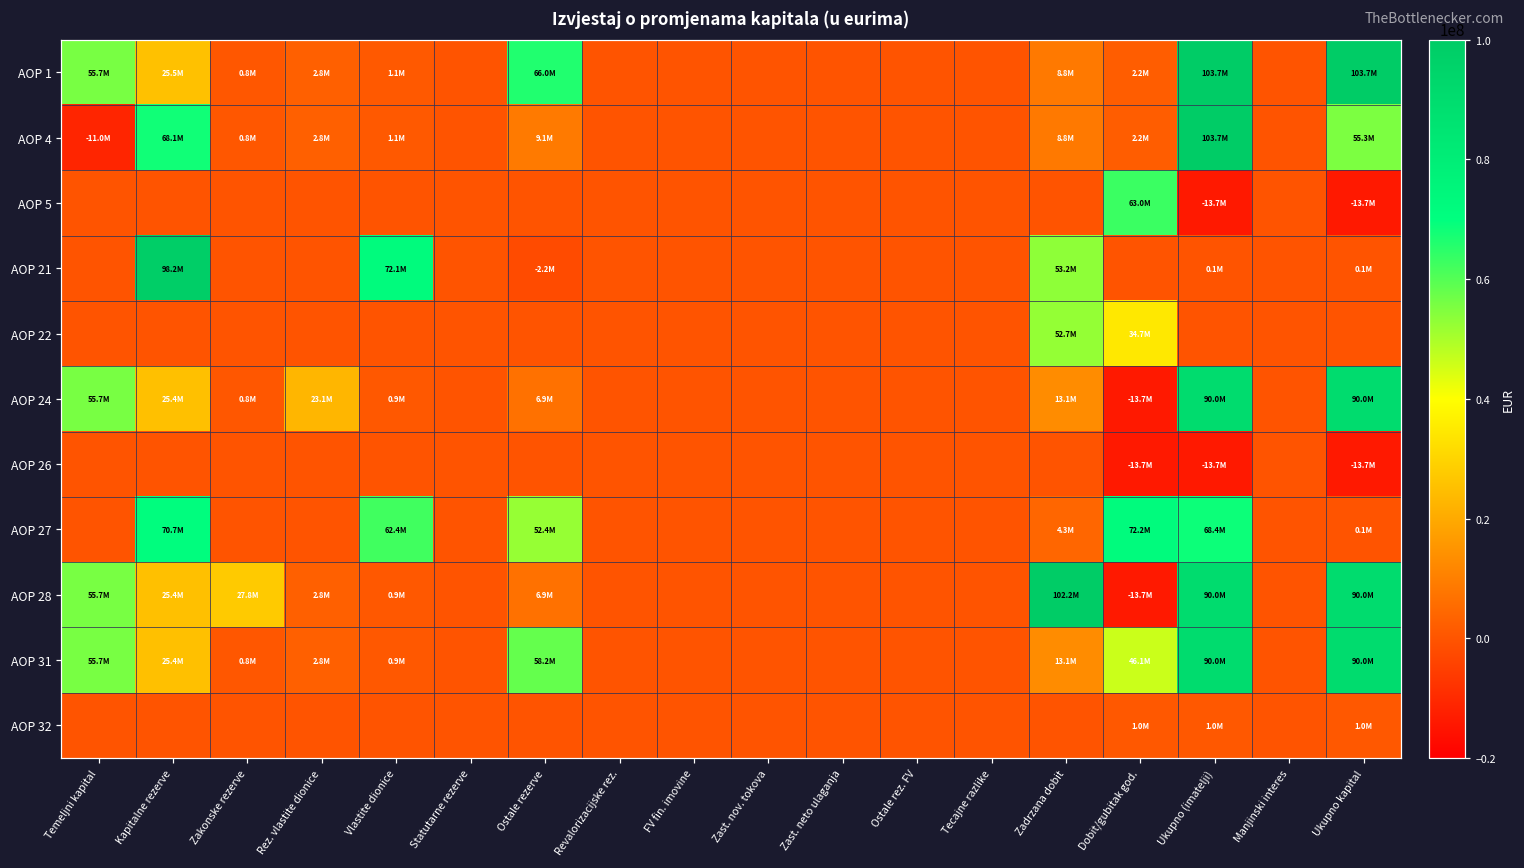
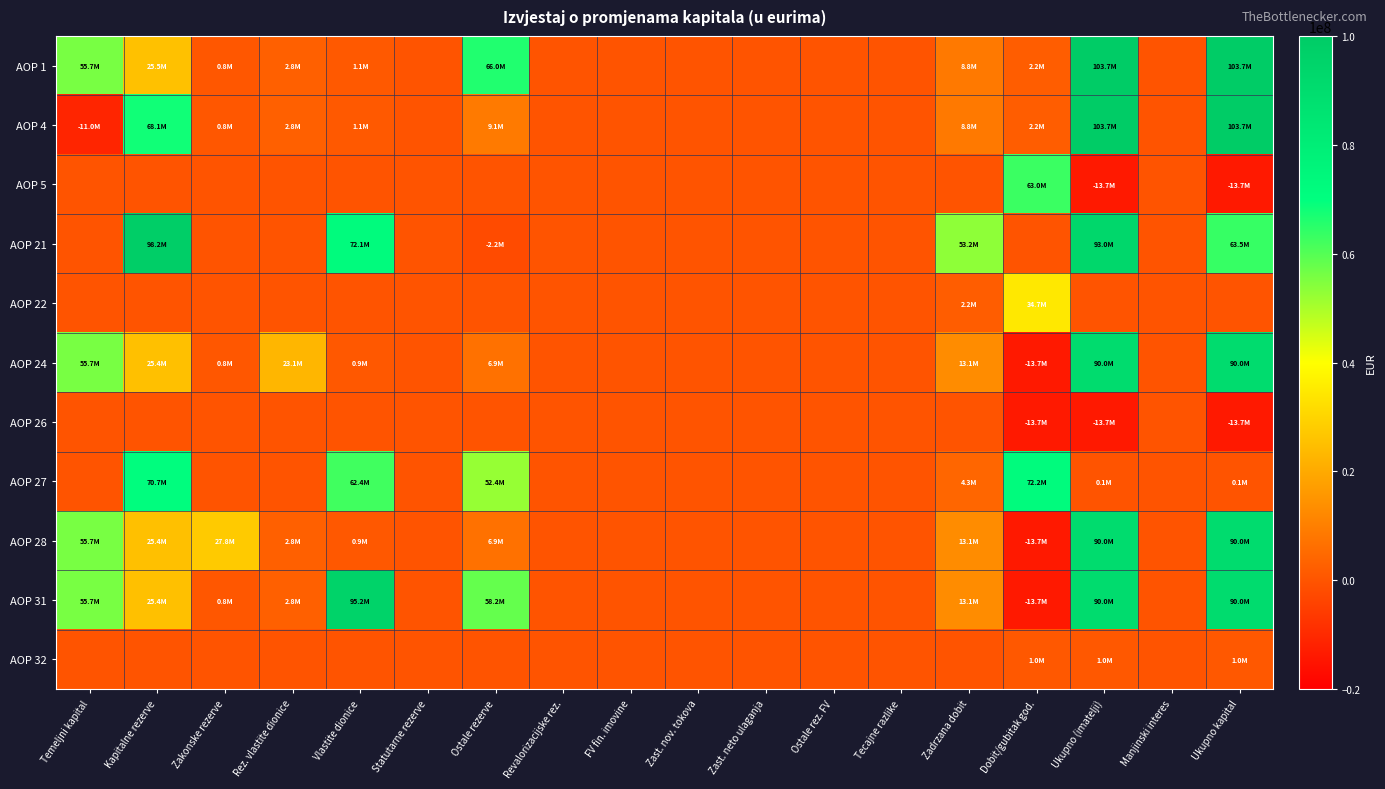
AOP 4, Ukupno kapital: 55.3M -> 103.7M
AOP 21, Ukupno (imatelji): 0.1M -> 93.0M
AOP 21, Ukupno kapital: 0.1M -> 63.5M
AOP 22, Zadrzana dobit: 52.7M -> 2.2M
AOP 27, Ukupno (imatelji): 68.4M -> 0.1M
AOP 28, Zadrzana dobit: 102.2M -> 13.1M
AOP 31, Vlastite dionice: 0.9M -> 95.2M
AOP 31, Dobit/gubitak god.: 46.1M -> -13.7M
